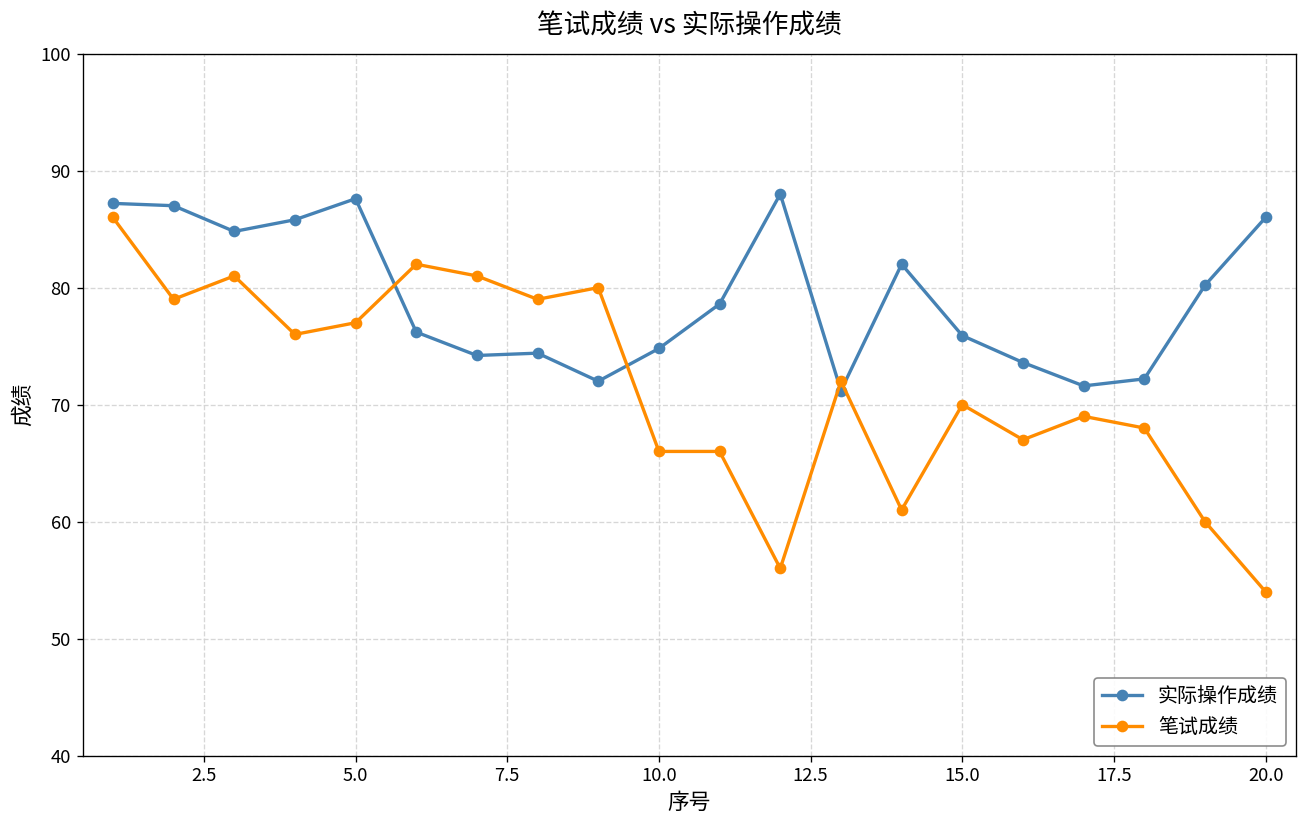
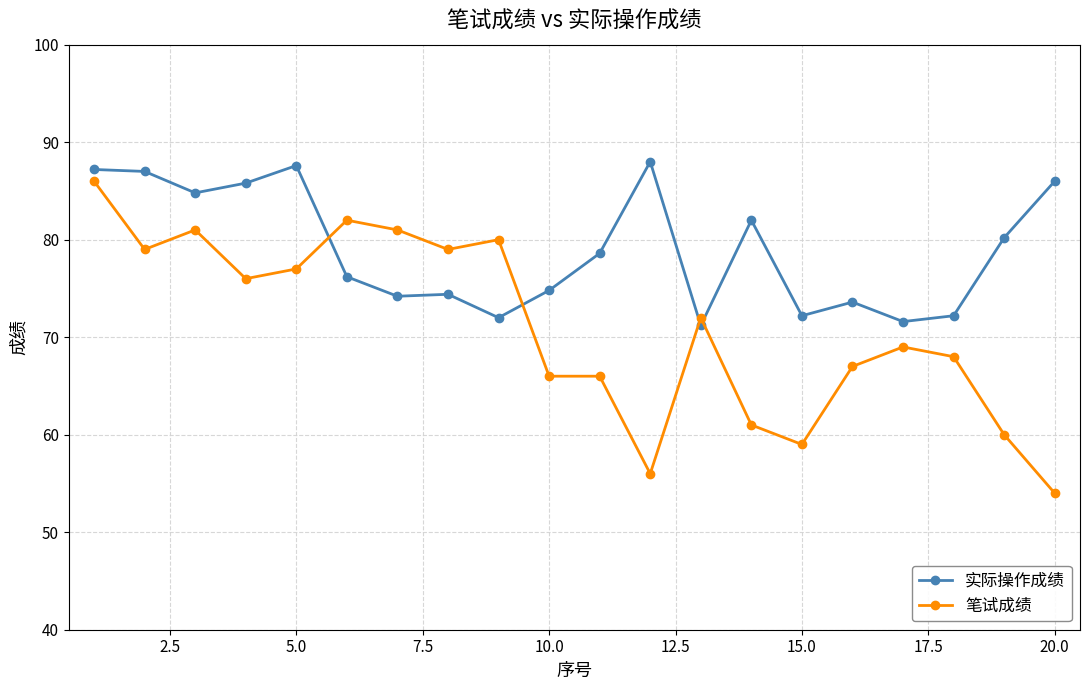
实际操作成绩, 15.0: 76 -> 72
笔试成绩, 15.0: 70 -> 59
